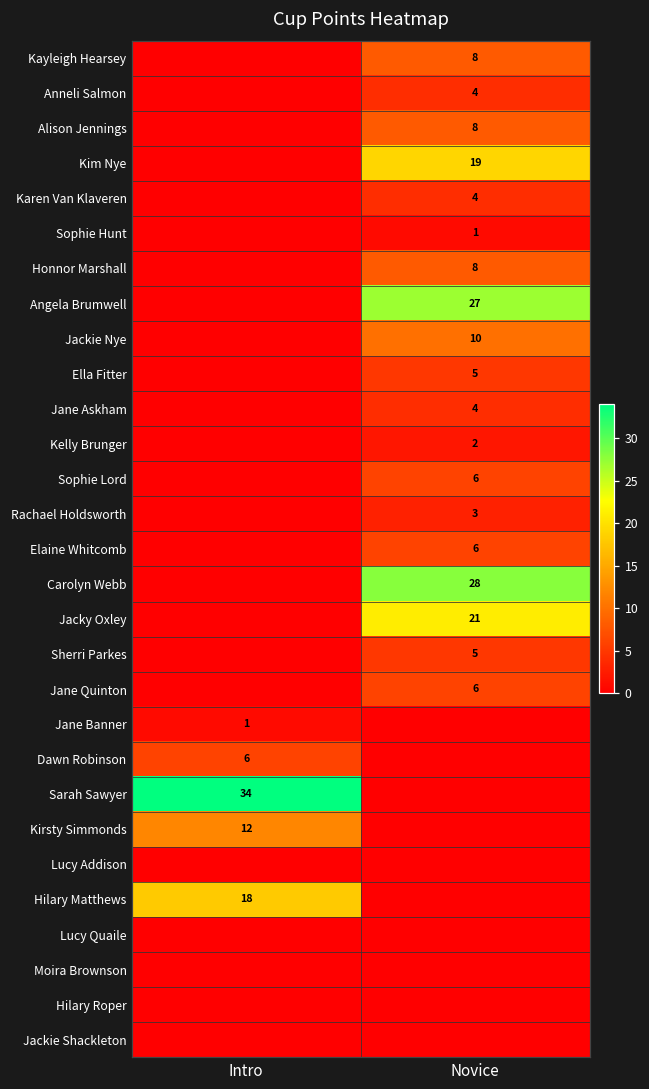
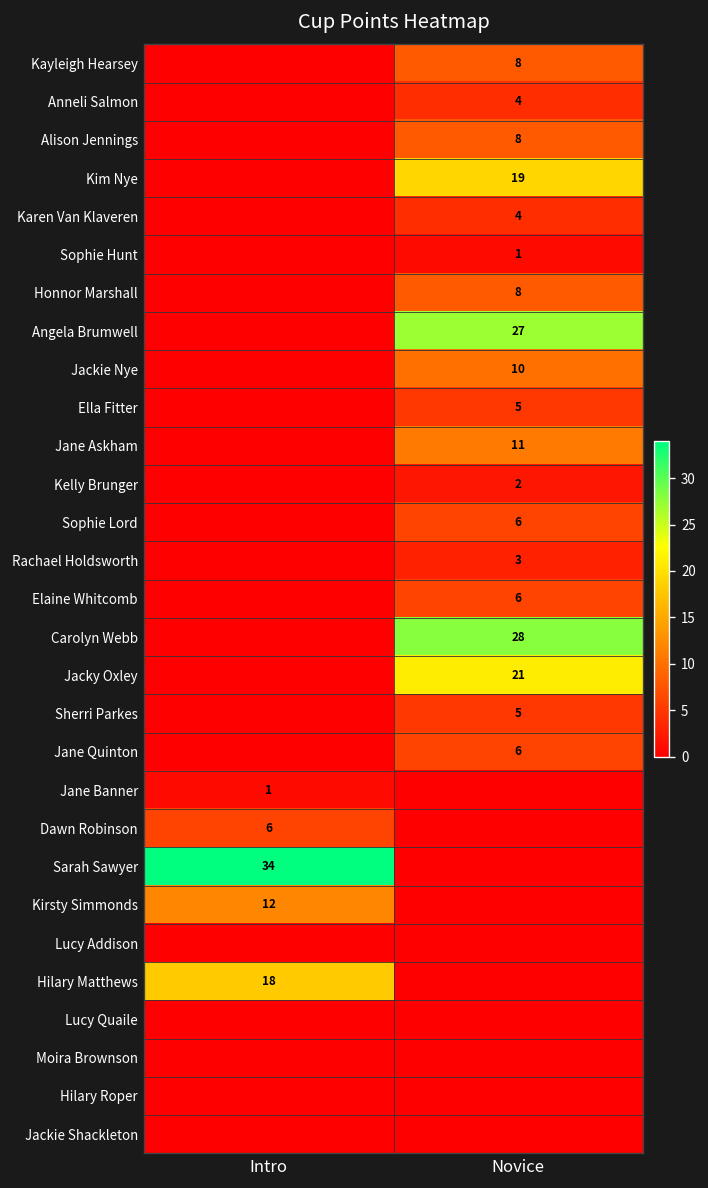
Jane Askham, Novice: 4 -> 11
